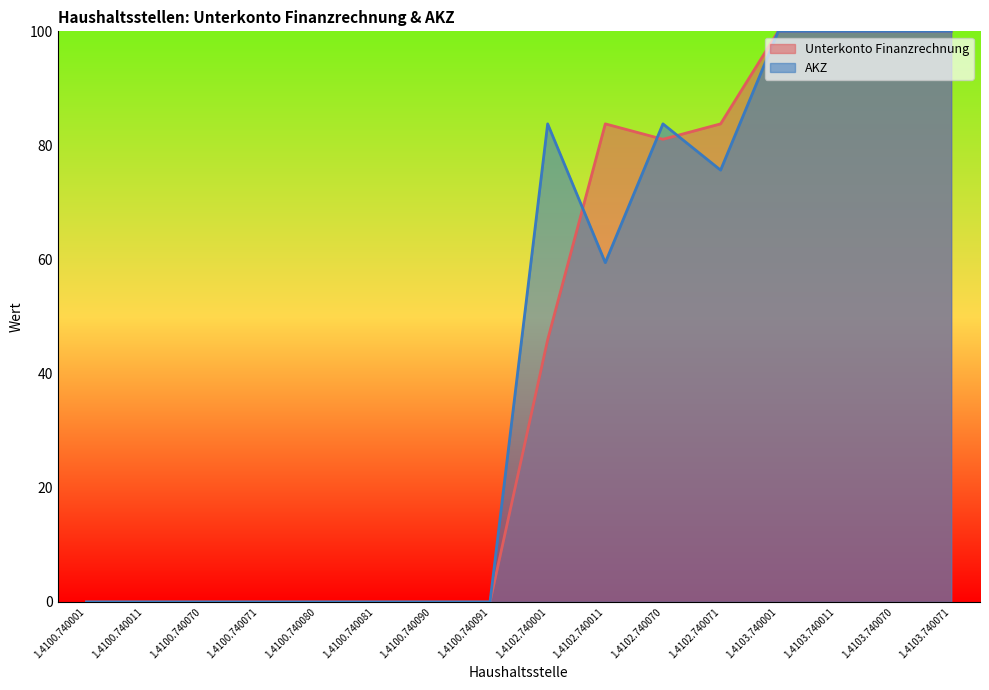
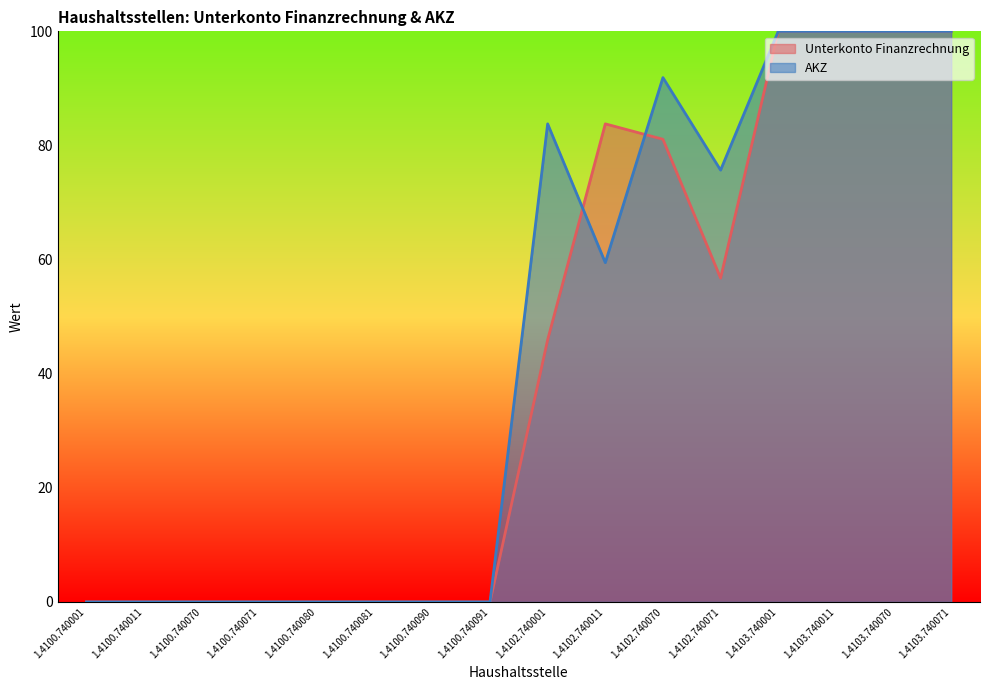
AKZ, 1.4102.740070: 84 -> 92
Unterkonto Finanzrechnung, 1.4102.740071: 84 -> 57
